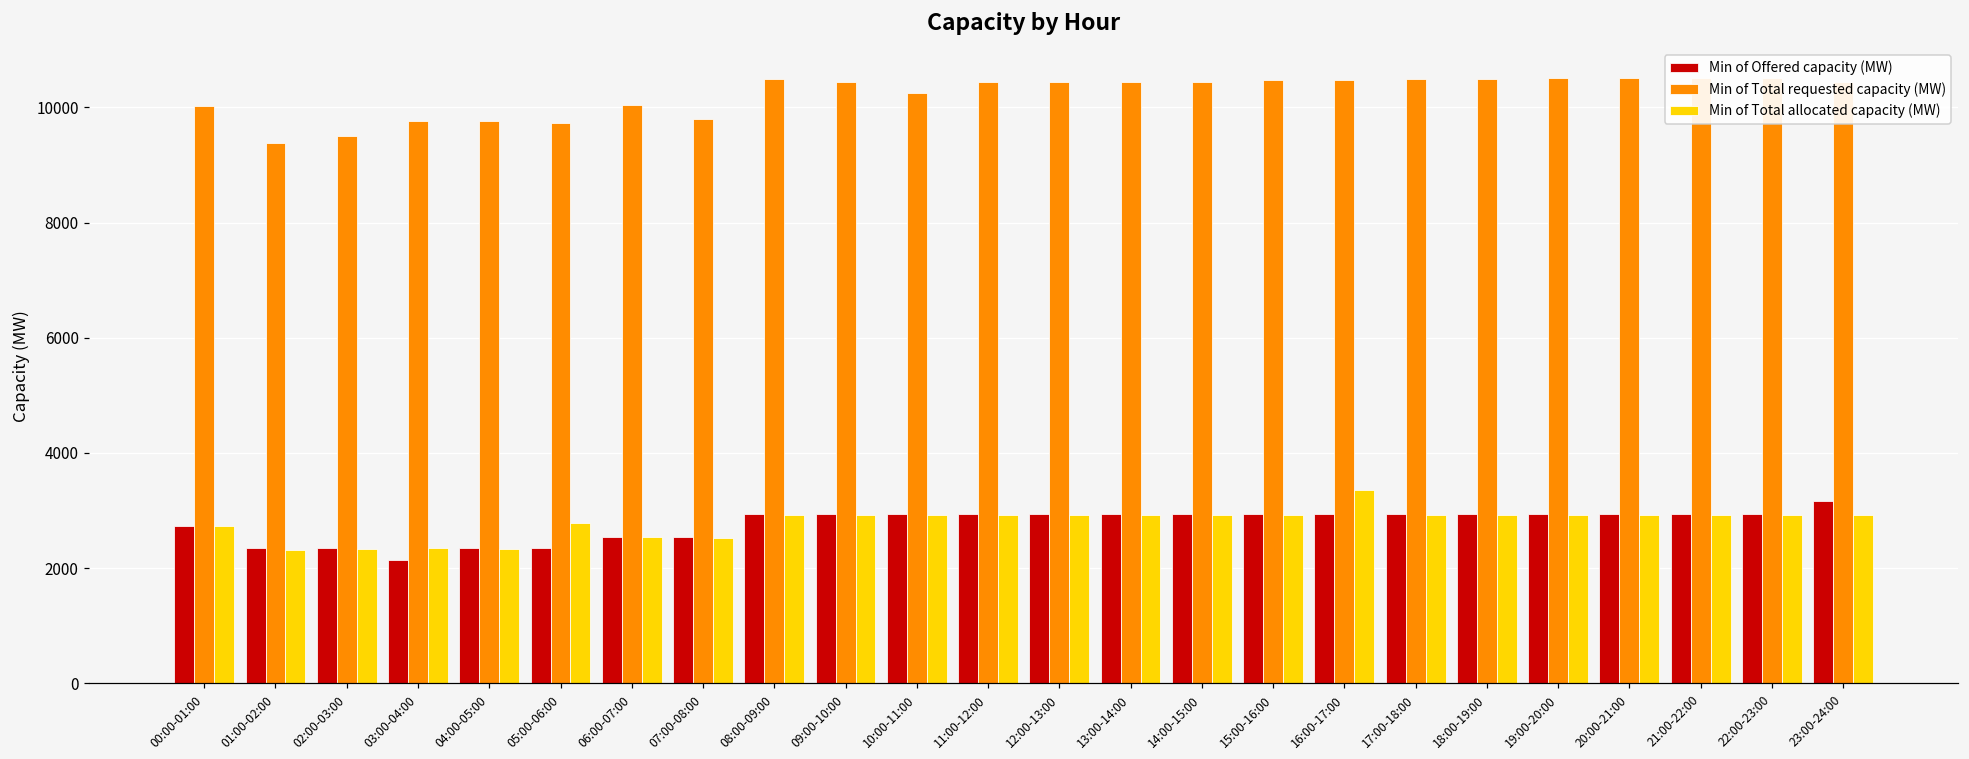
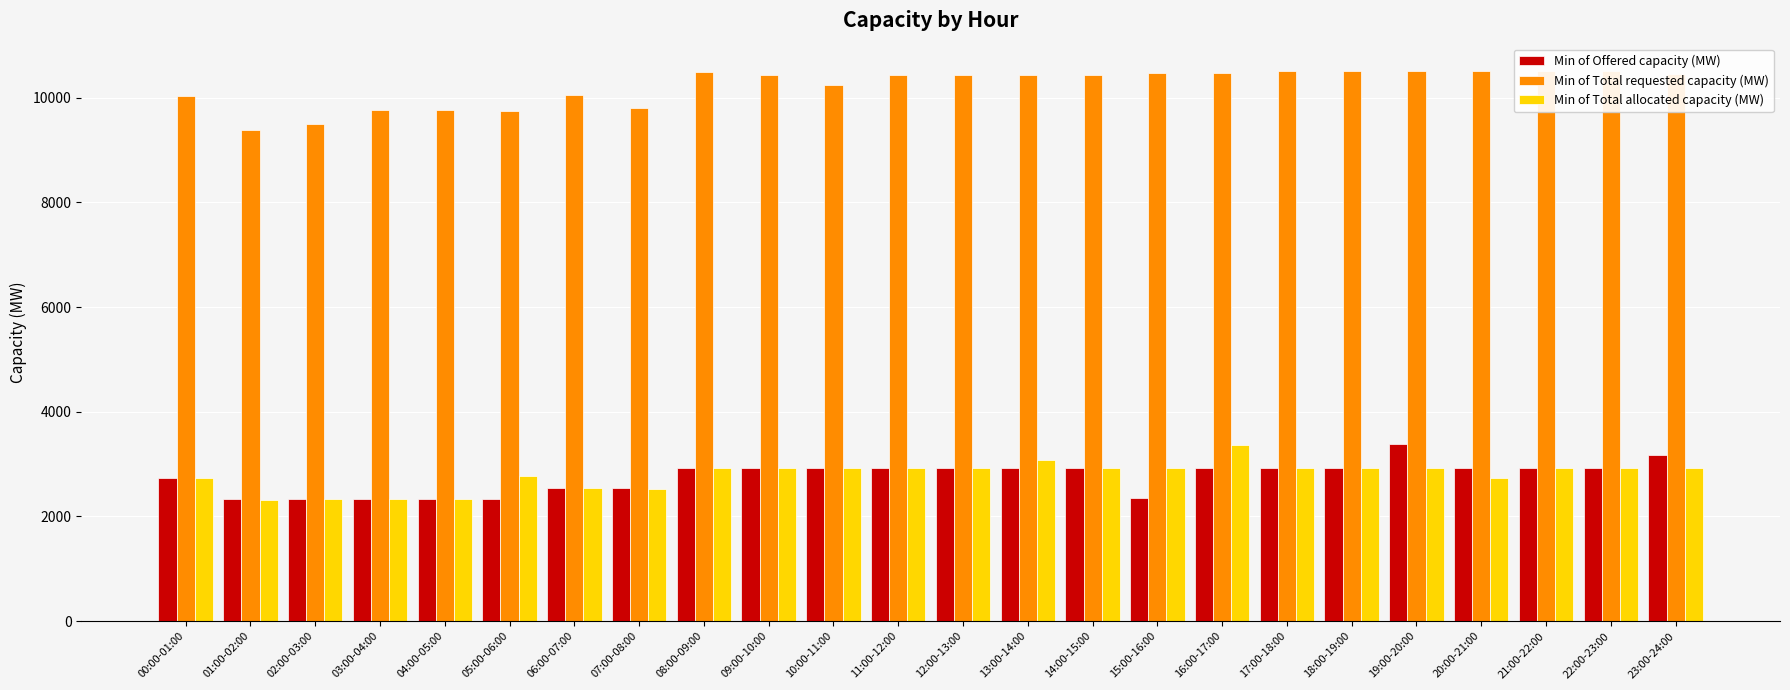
Min of Offered capacity (MW), 03:00-04:00: 2100 -> 2300
Min of Total allocated capacity (MW), 13:00-14:00: 2900 -> 3100
Min of Offered capacity (MW), 15:00-16:00: 2900 -> 2400
Min of Offered capacity (MW), 19:00-20:00: 2900 -> 3400
Min of Total allocated capacity (MW), 20:00-21:00: 2900 -> 2700
